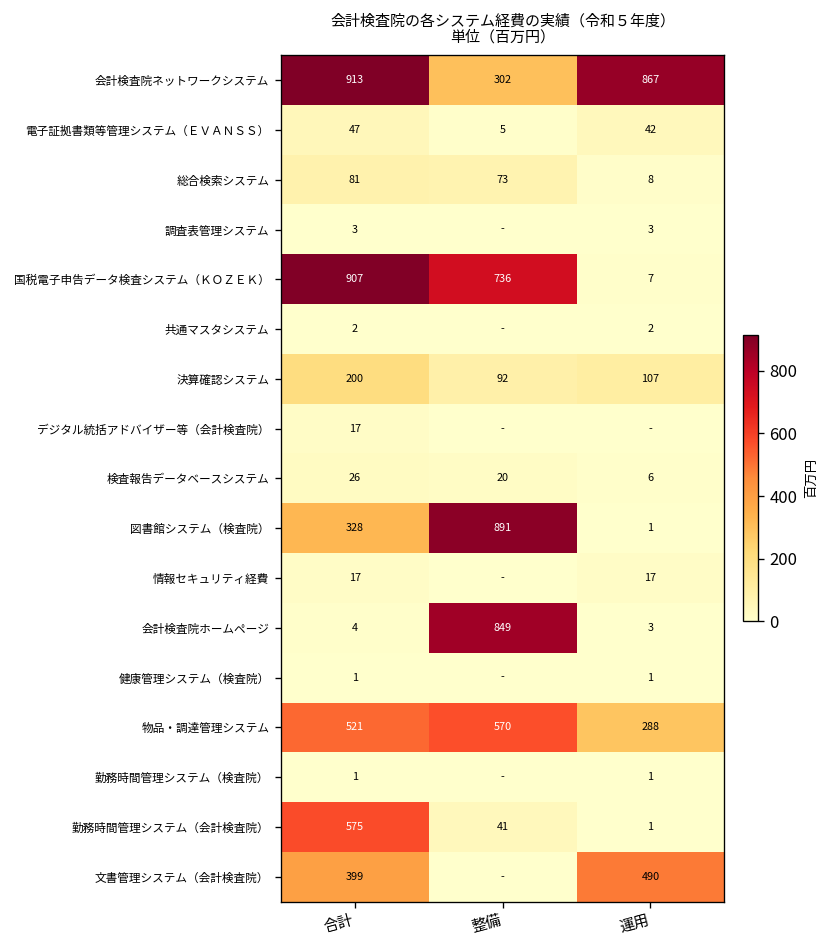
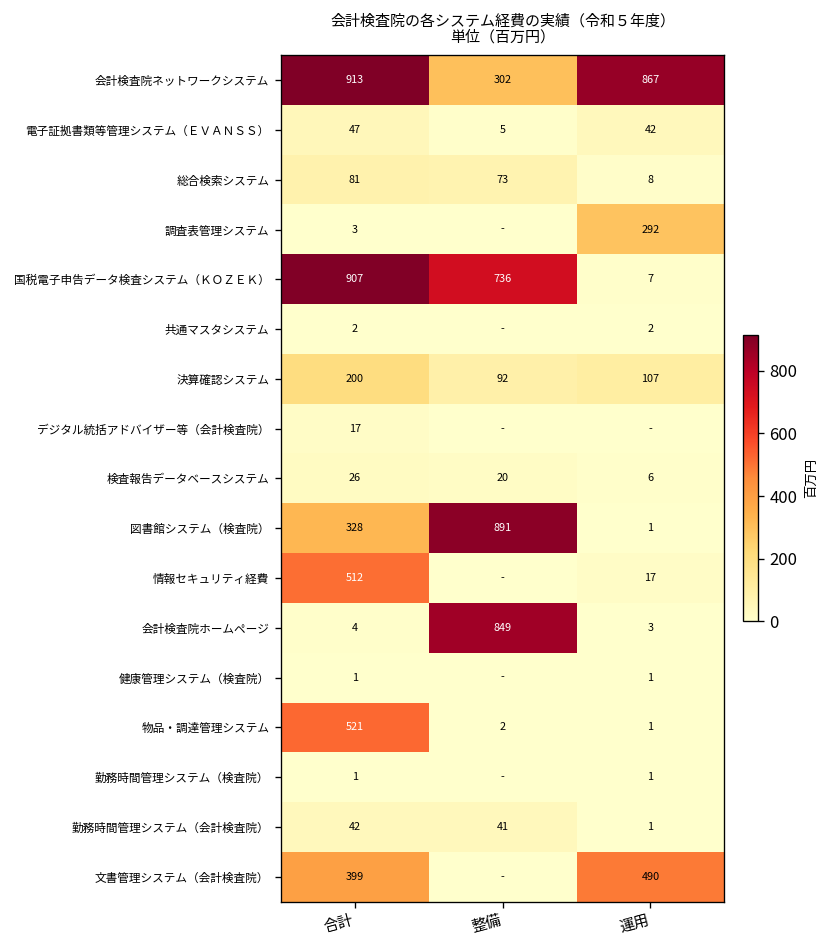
調査表管理システム, 運用: 3 -> 292
情報セキュリティ経費, 合計: 17 -> 512
物品・調達管理システム, 整備: 570 -> 2
物品・調達管理システム, 運用: 288 -> 1
勤務時間管理システム（会計検査院）, 合計: 575 -> 42
